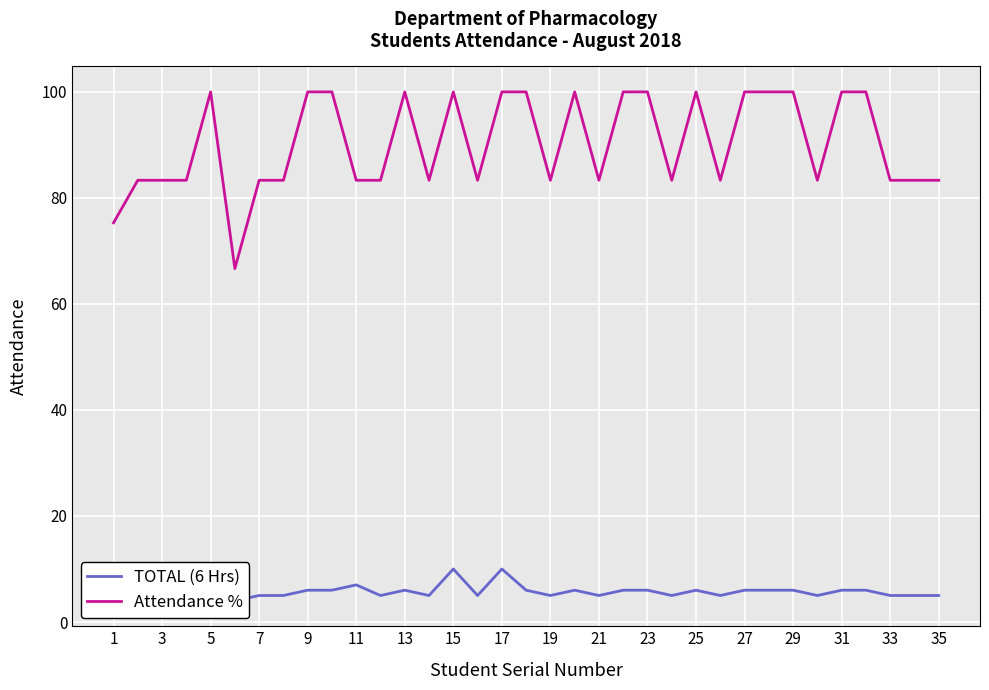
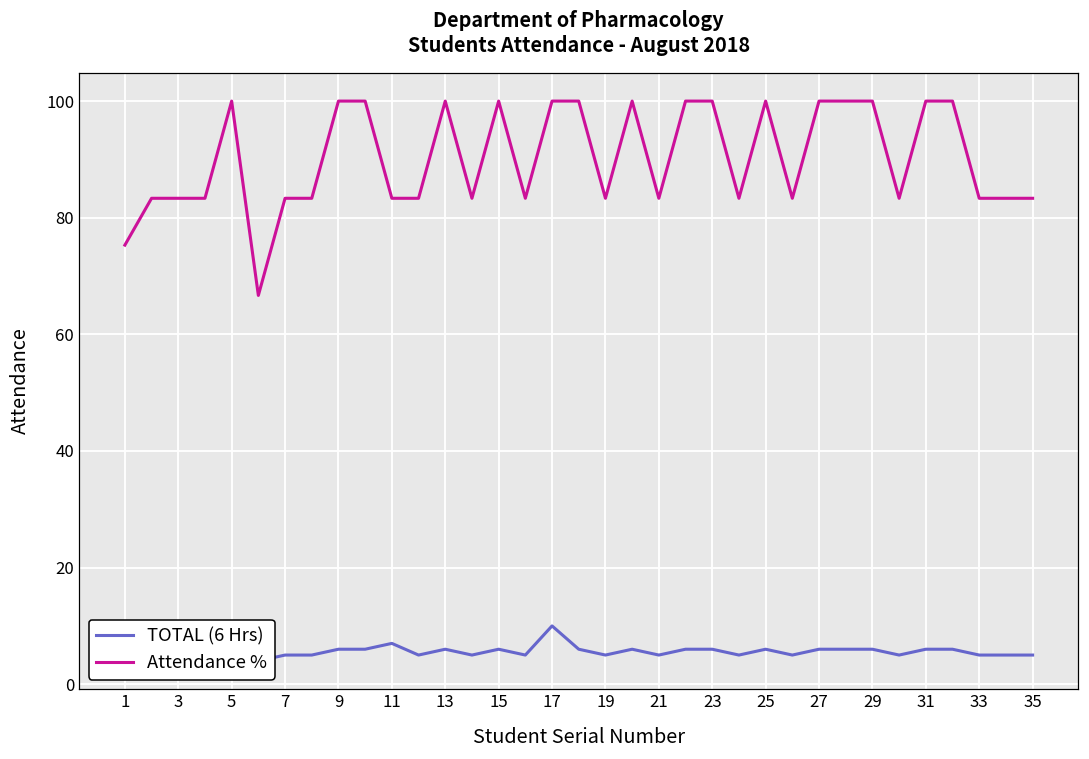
TOTAL (6 Hrs), 15: 10 -> 6
